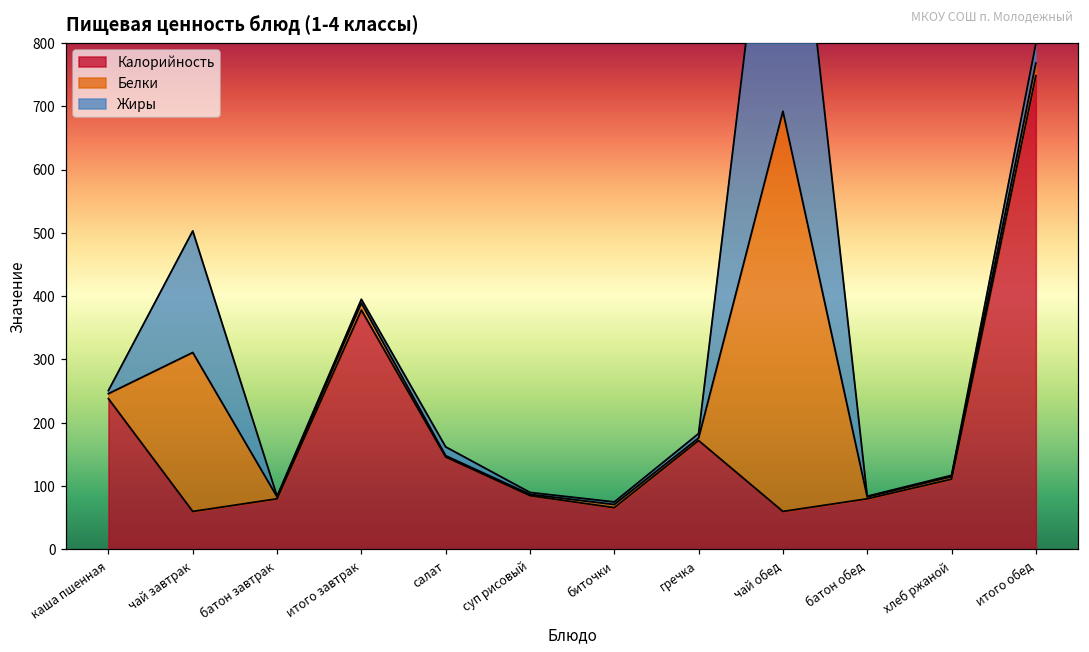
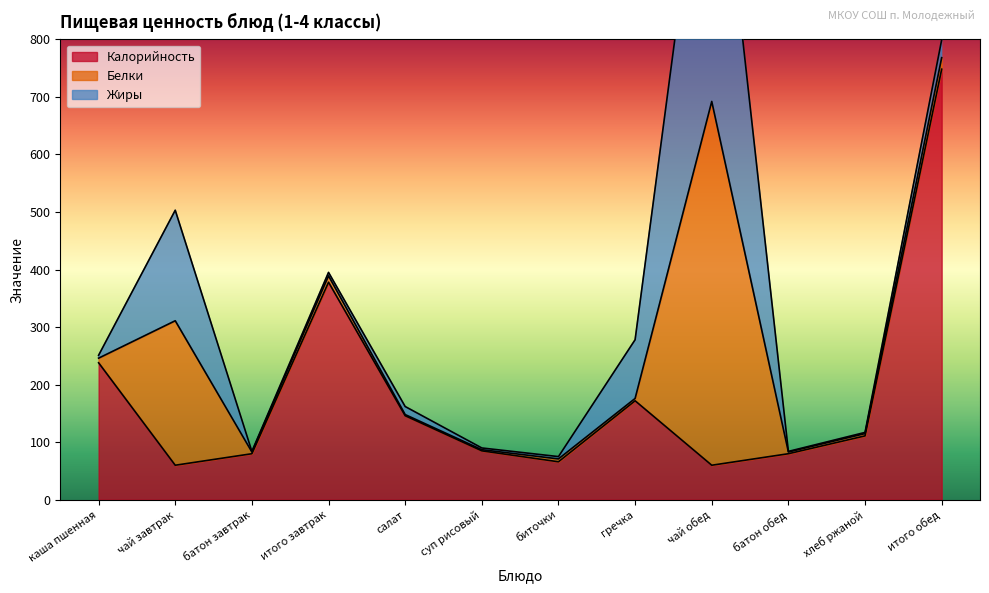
Жиры, гречка: 10 -> 100
